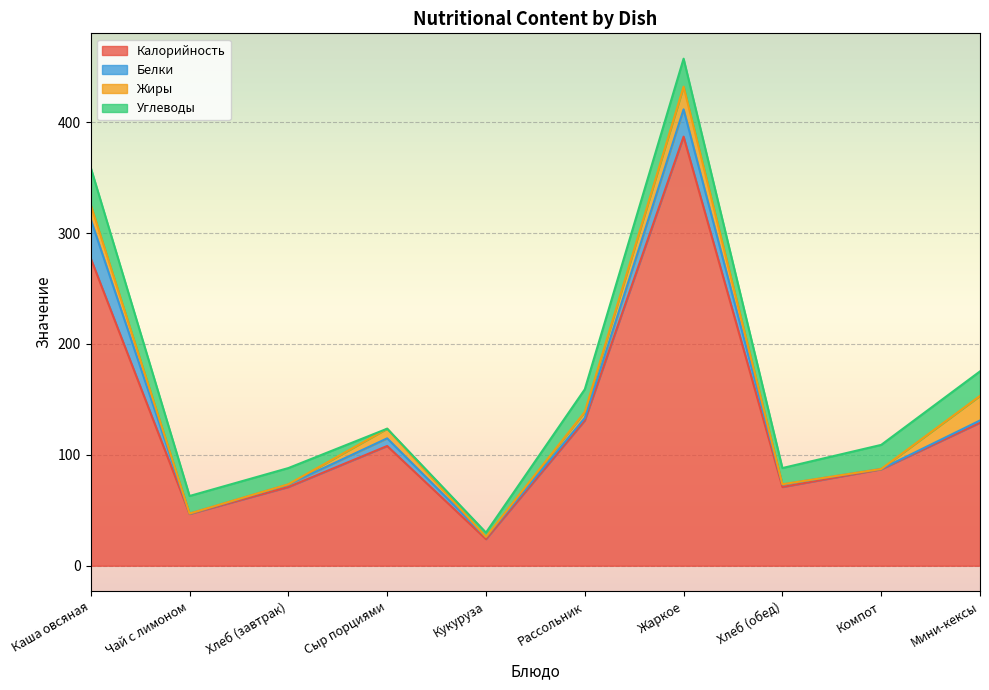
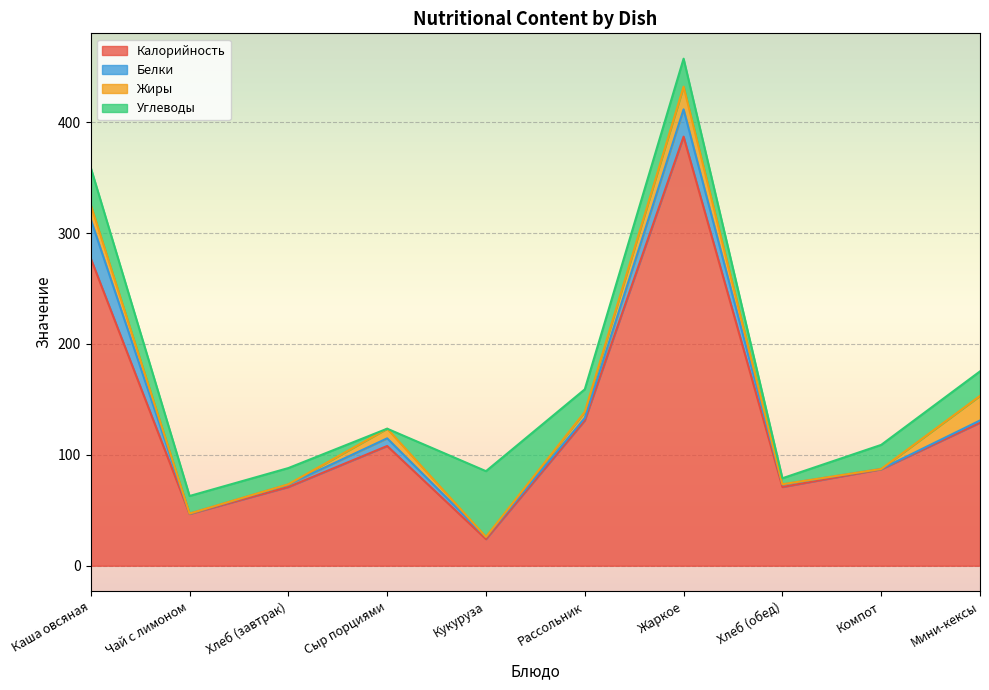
Углеводы, Кукуруза: 4 -> 59
Углеводы, Хлеб (обед): 15 -> 5
